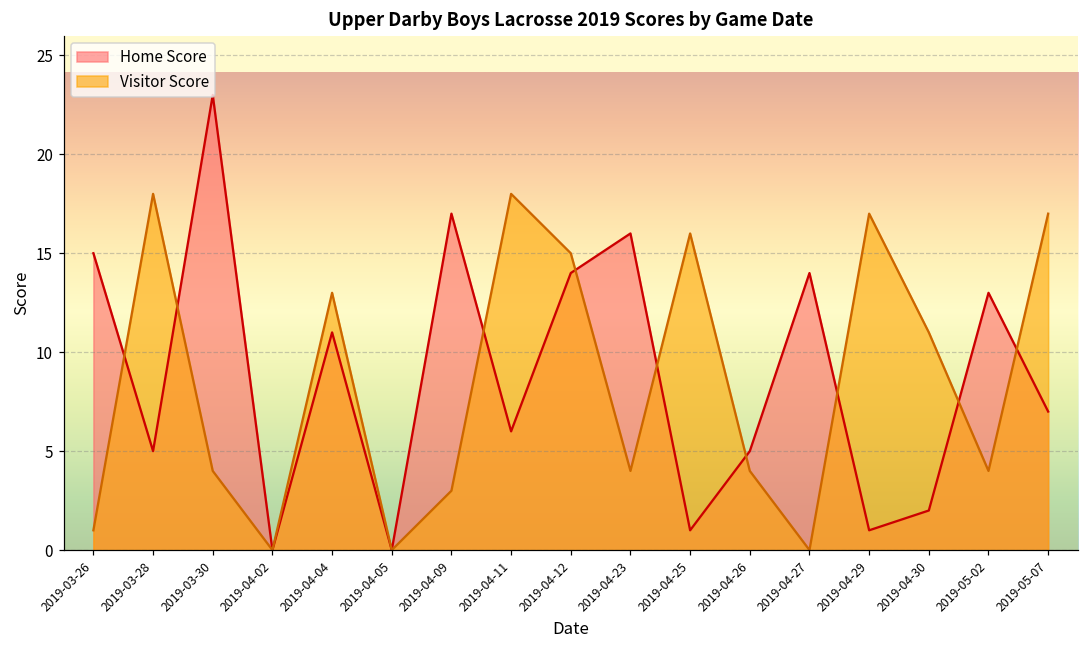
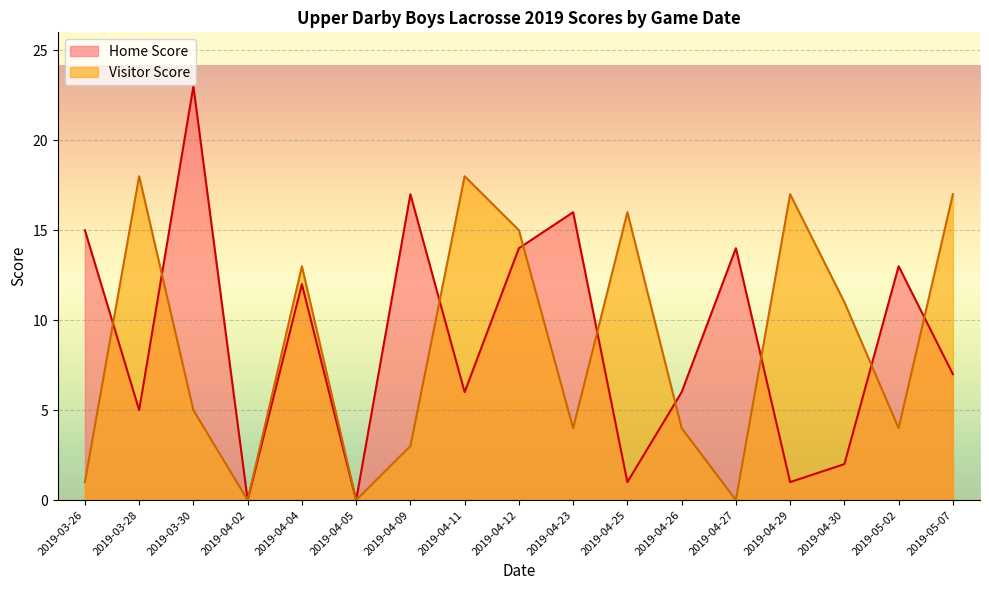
Visitor Score, 2019-03-30: 4 -> 5
Home Score, 2019-04-04: 11 -> 12
Home Score, 2019-04-26: 5 -> 6
